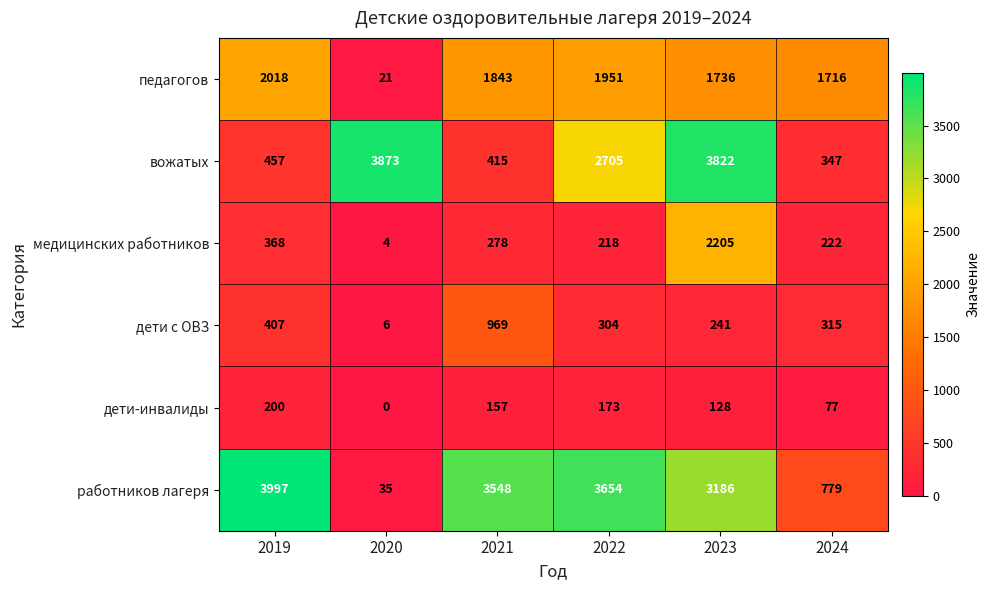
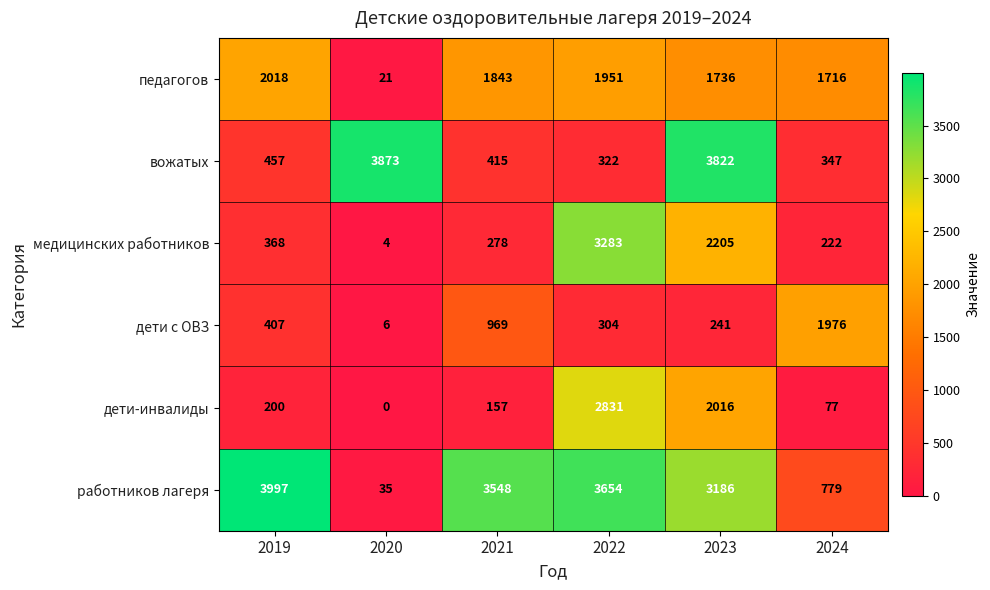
вожатых, 2022: 2705 -> 322
медицинских работников, 2022: 218 -> 3283
дети с ОВЗ, 2024: 315 -> 1976
дети-инвалиды, 2022: 173 -> 2831
дети-инвалиды, 2023: 128 -> 2016
